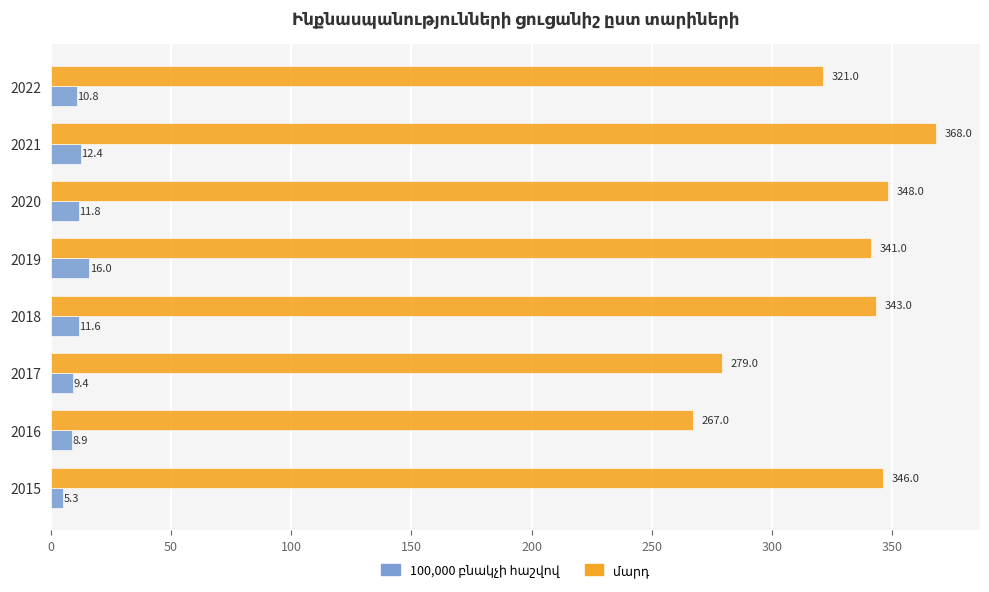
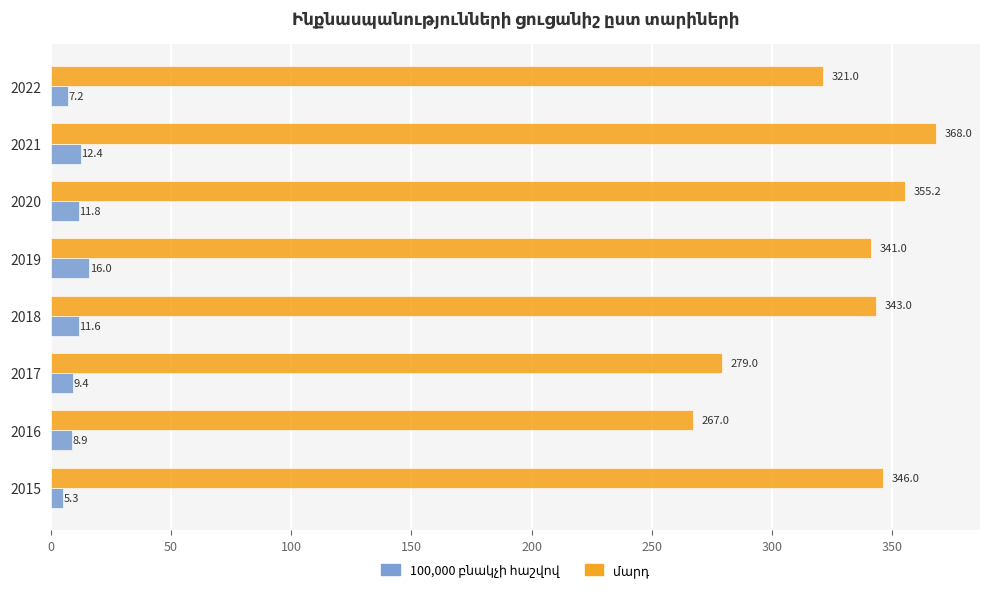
100,000 բնակչի հաշվով, 2022: 10.8 -> 7.2
մարդ, 2020: 348.0 -> 355.2
